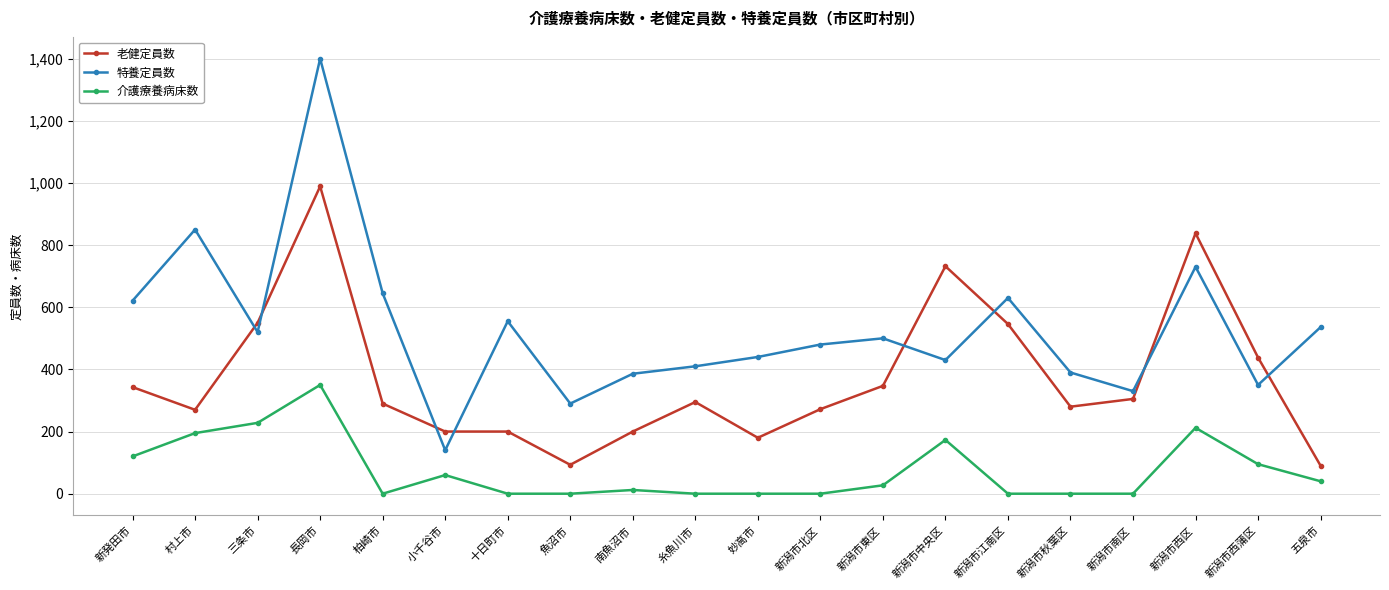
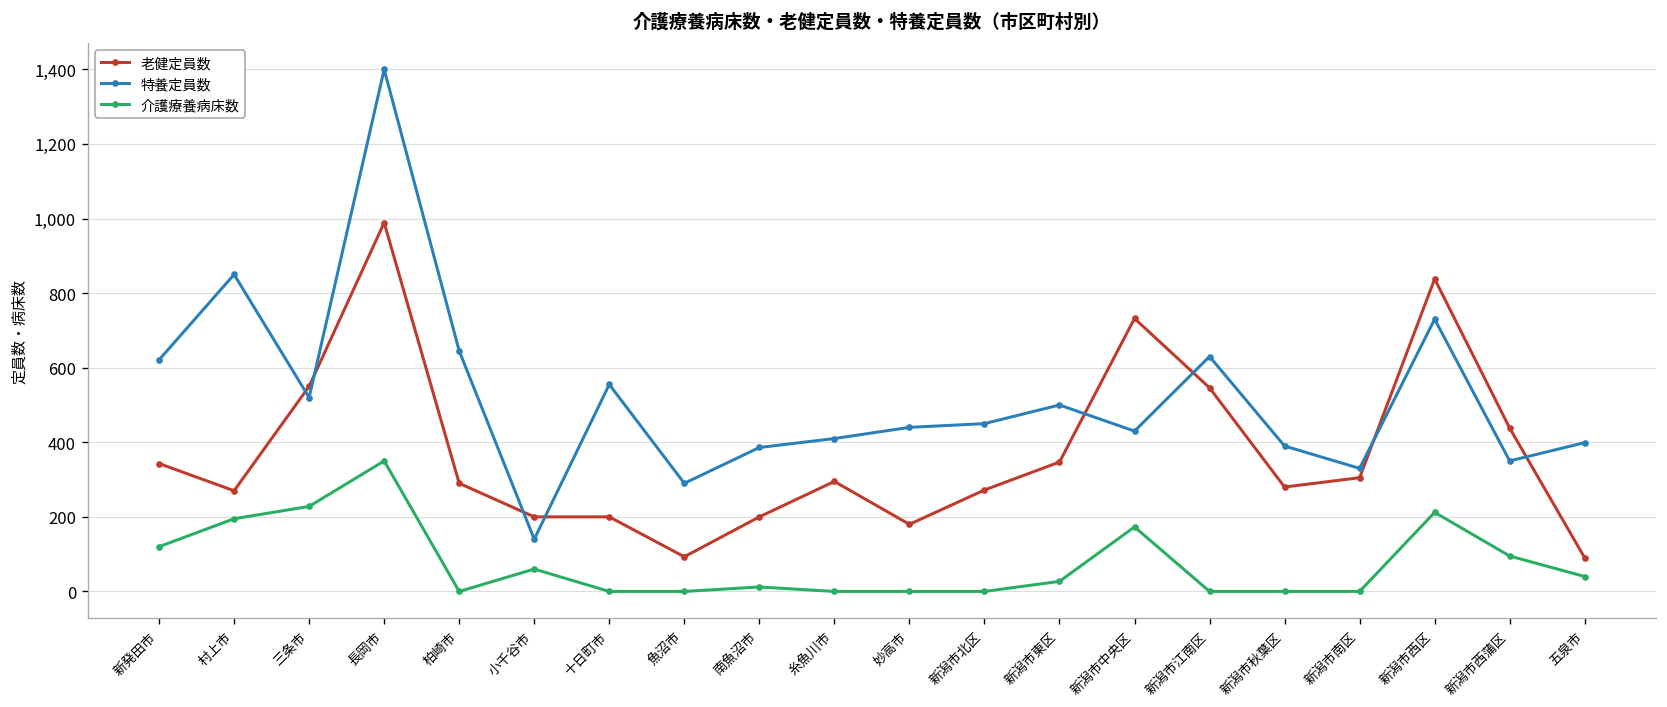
特養定員数, 新潟市北区: 480 -> 450
特養定員数, 五泉市: 540 -> 400
